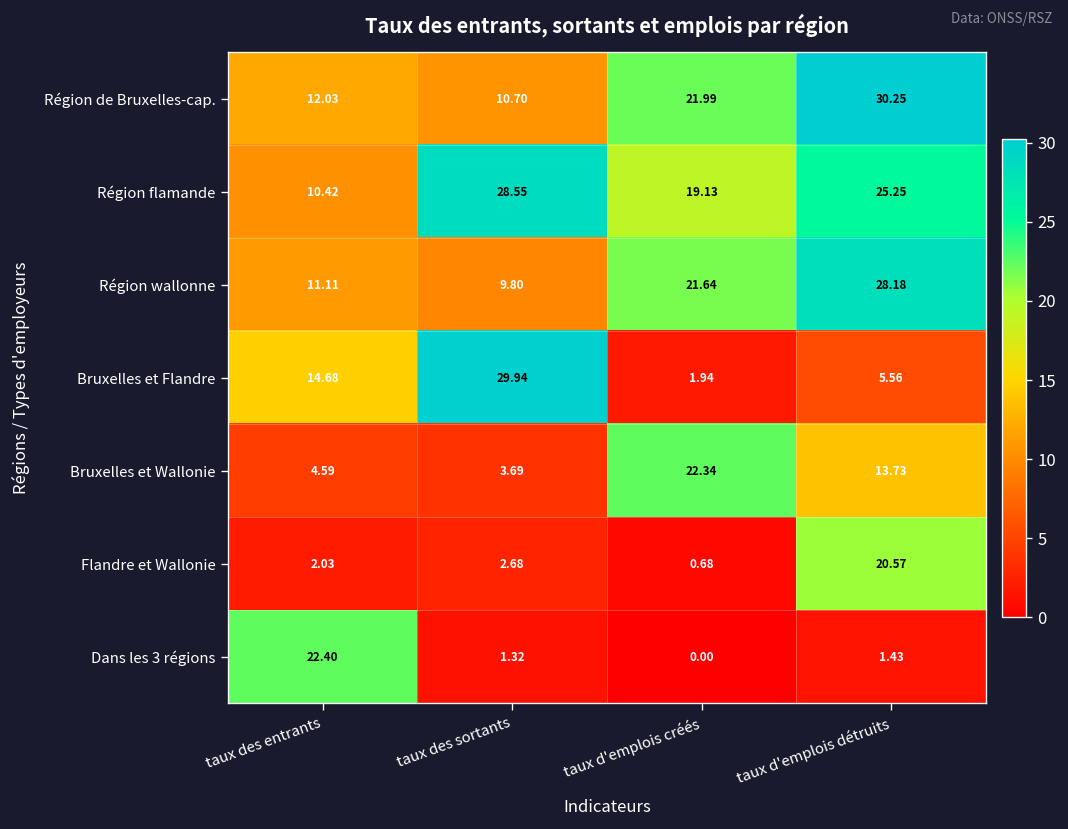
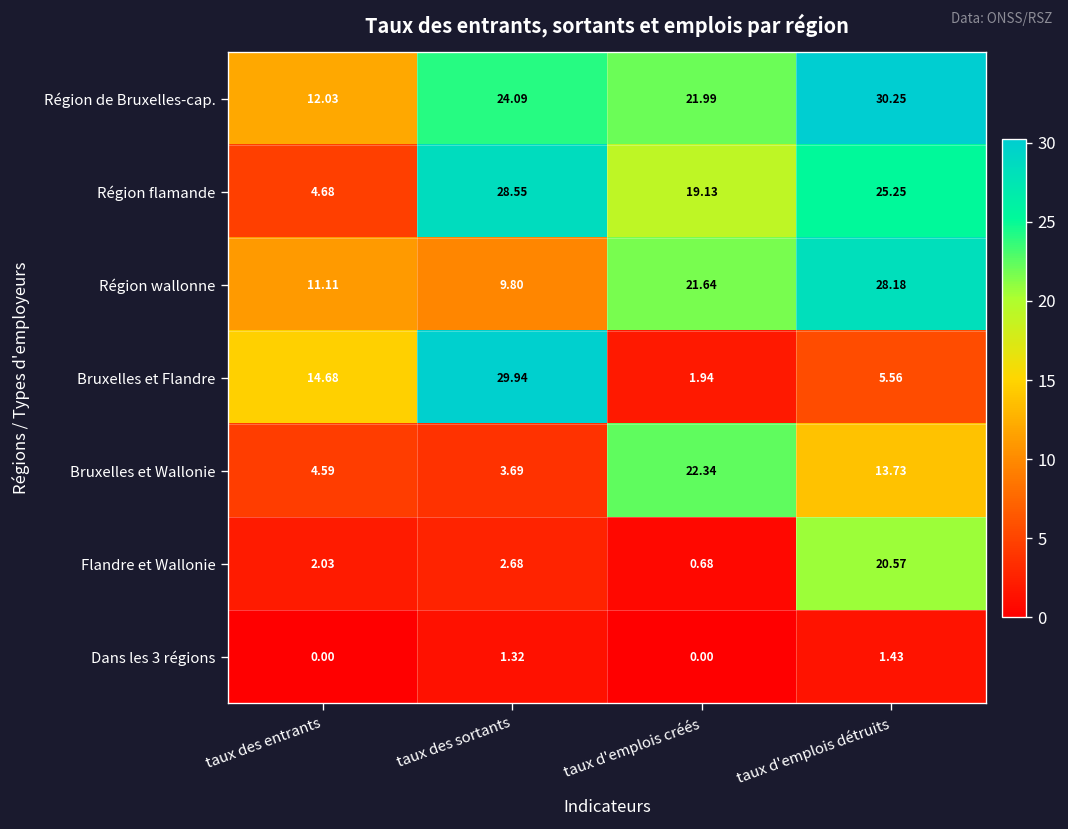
Région de Bruxelles-cap., taux des sortants: 10.70 -> 24.09
Région flamande, taux des entrants: 10.42 -> 4.68
Dans les 3 régions, taux des entrants: 22.40 -> 0.00
